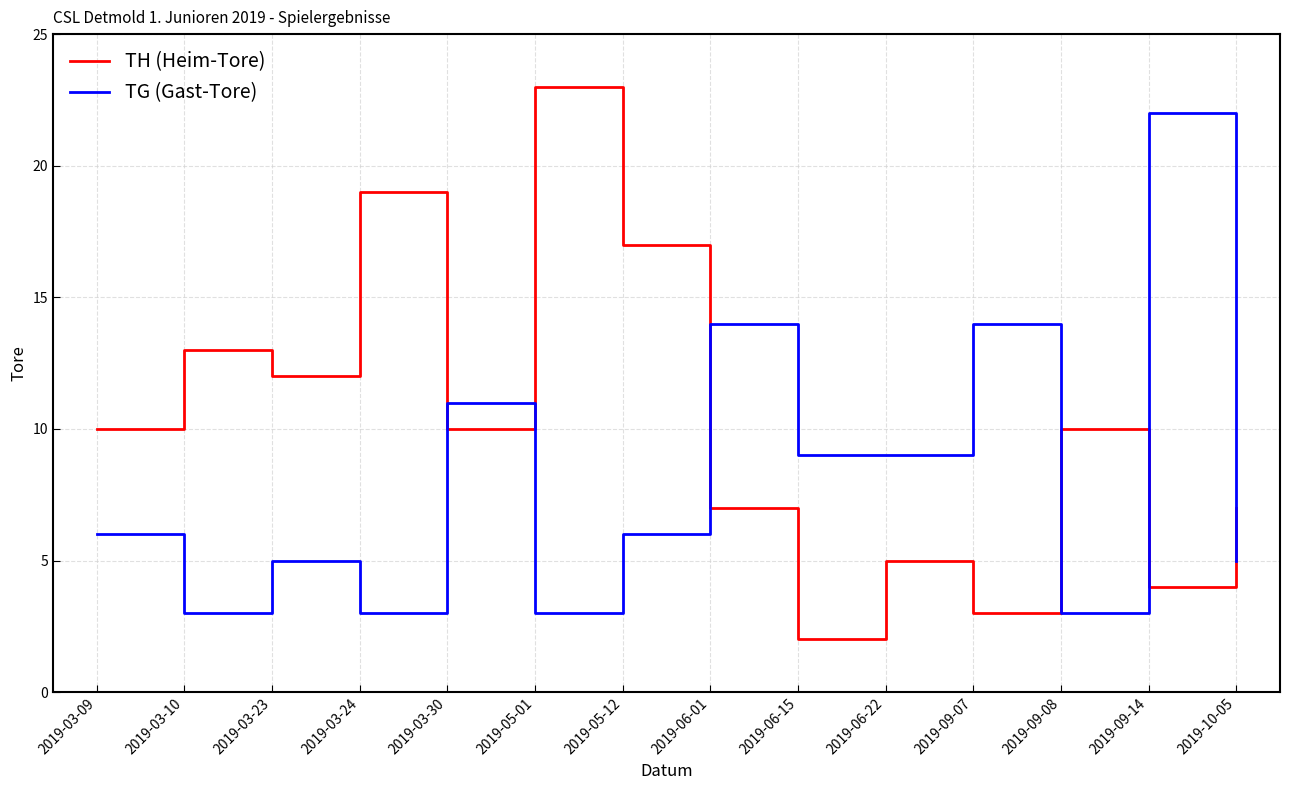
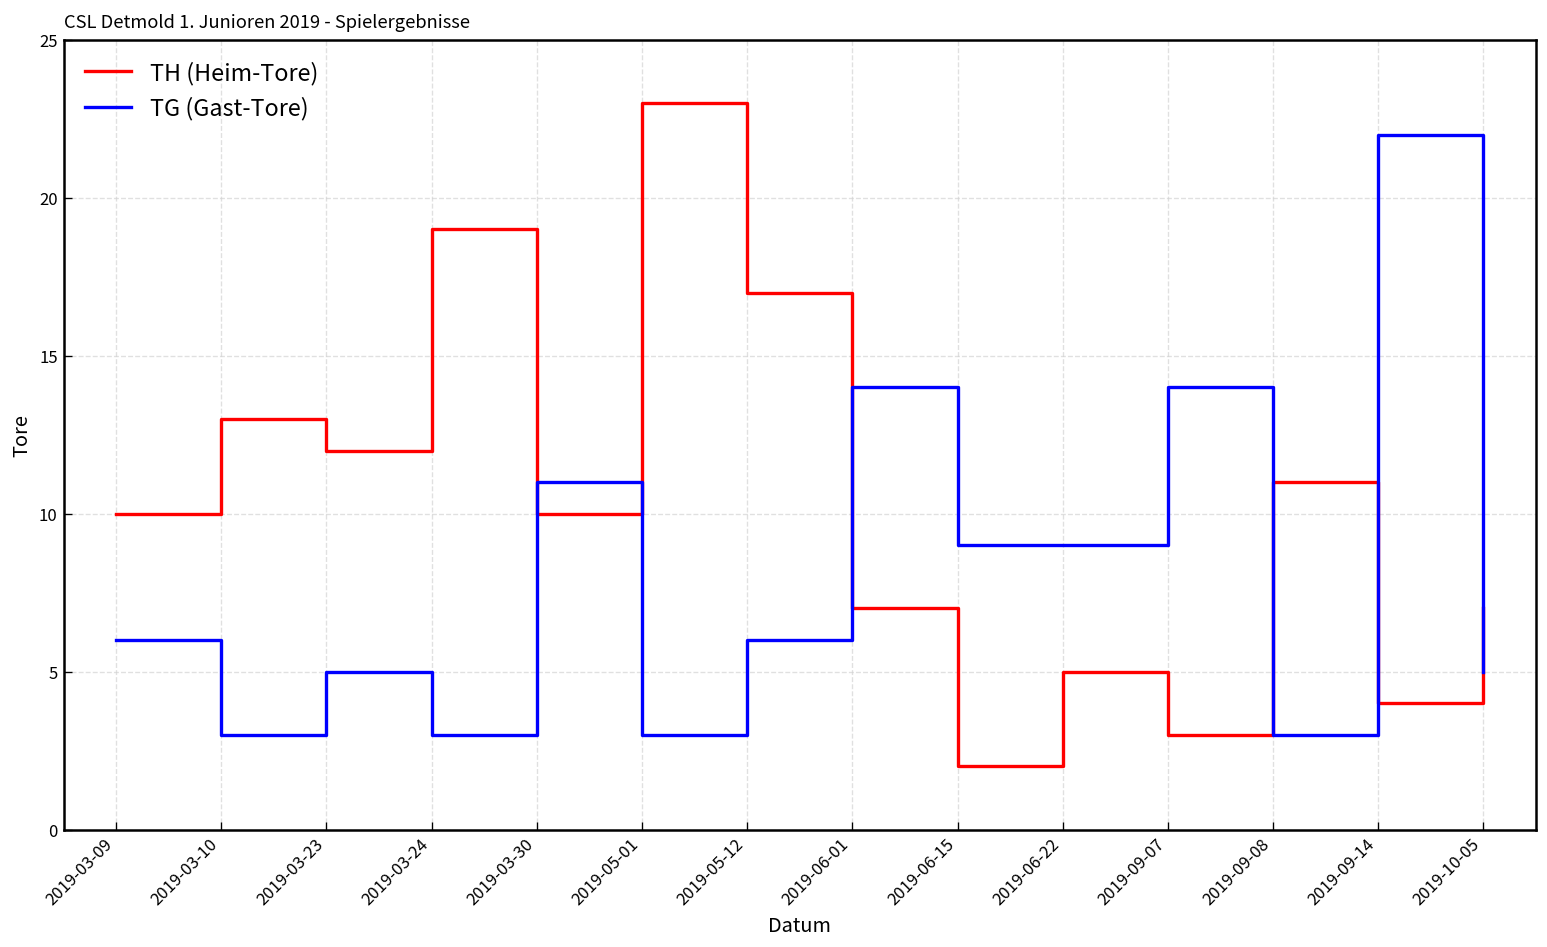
TH (Heim-Tore), 2019-09-08: 10 -> 11
